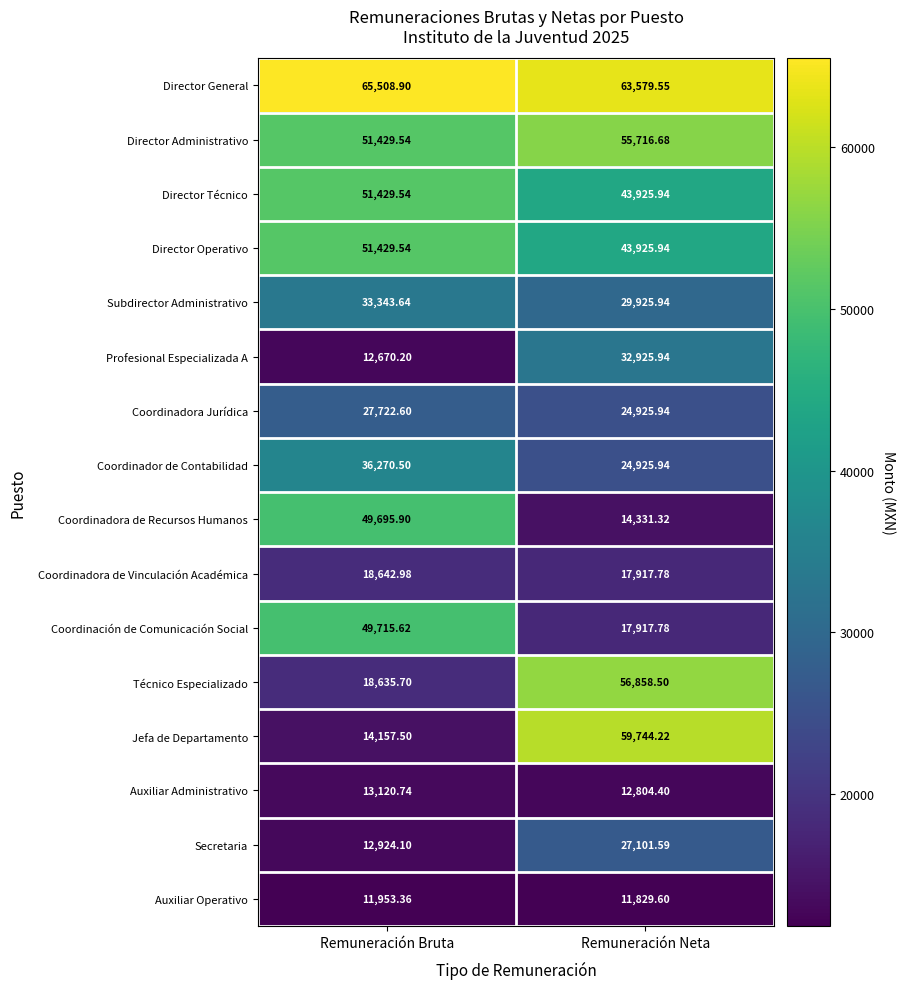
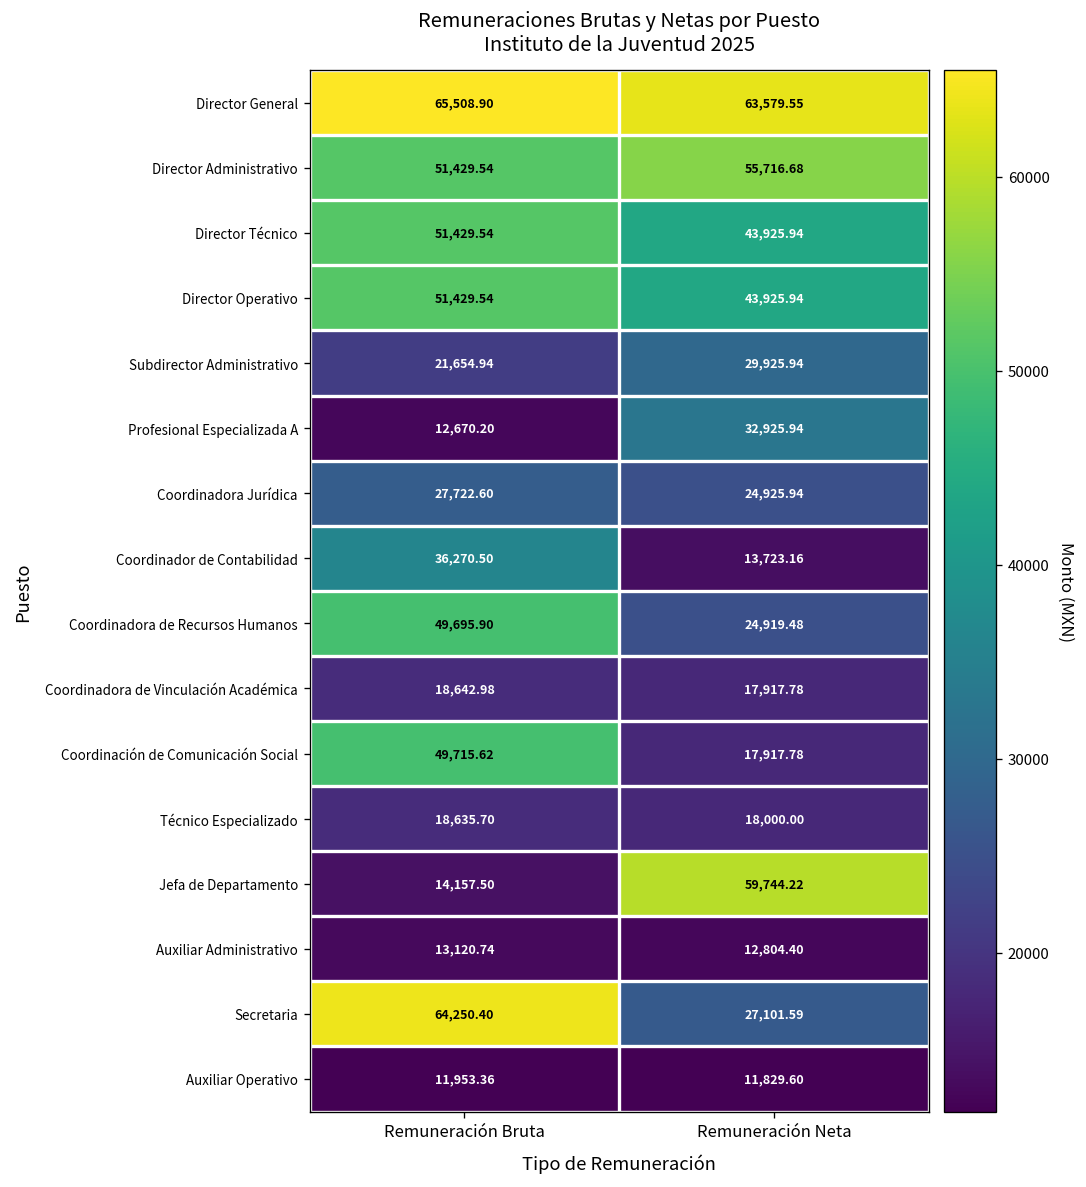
Subdirector Administrativo, Remuneración Bruta: 33,343.64 -> 21,654.94
Coordinador de Contabilidad, Remuneración Neta: 24,925.94 -> 13,723.16
Coordinadora de Recursos Humanos, Remuneración Neta: 14,331.32 -> 24,919.48
Técnico Especializado, Remuneración Neta: 56,858.50 -> 18,000.00
Secretaria, Remuneración Bruta: 12,924.10 -> 64,250.40
